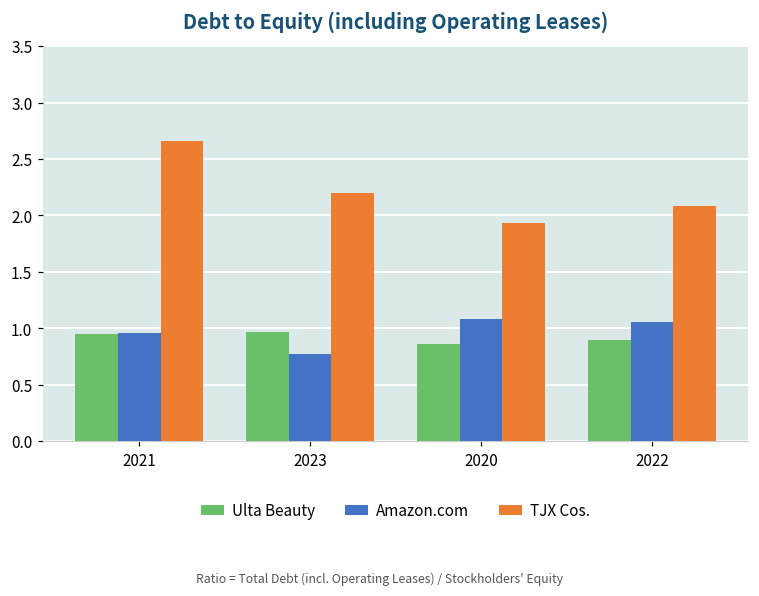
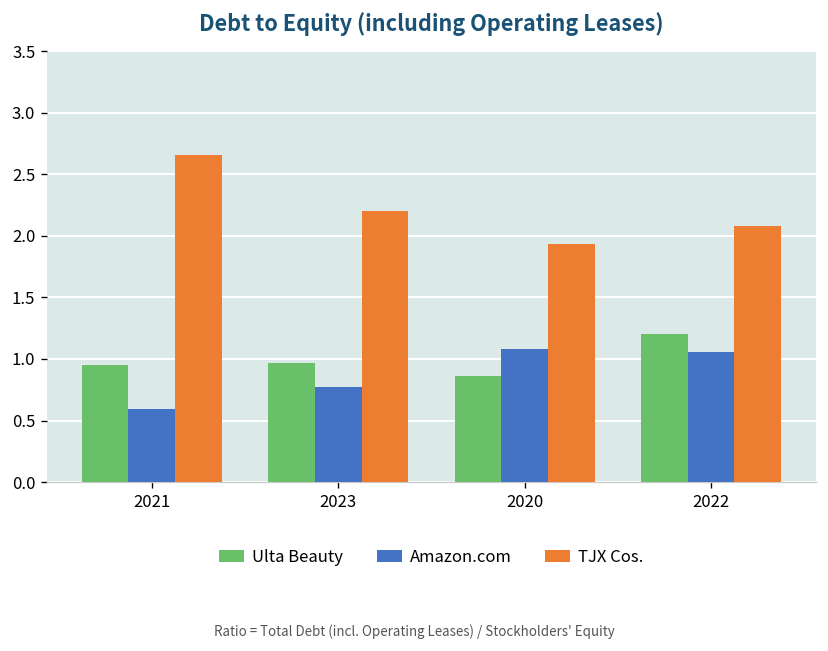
Amazon.com, 2021: 0.96 -> 0.59
Ulta Beauty, 2022: 0.9 -> 1.2
